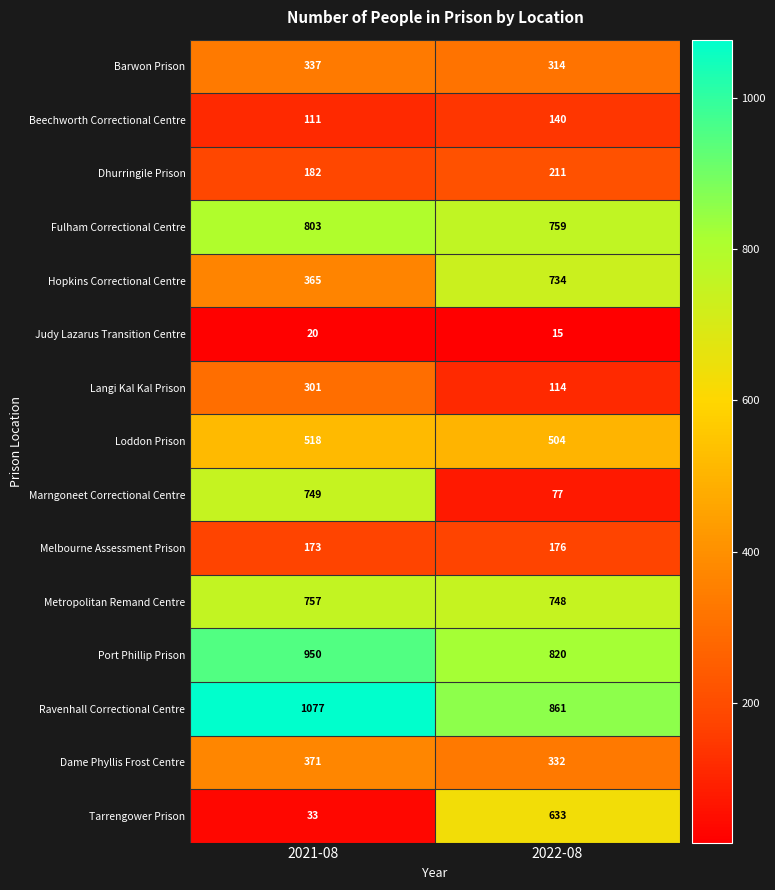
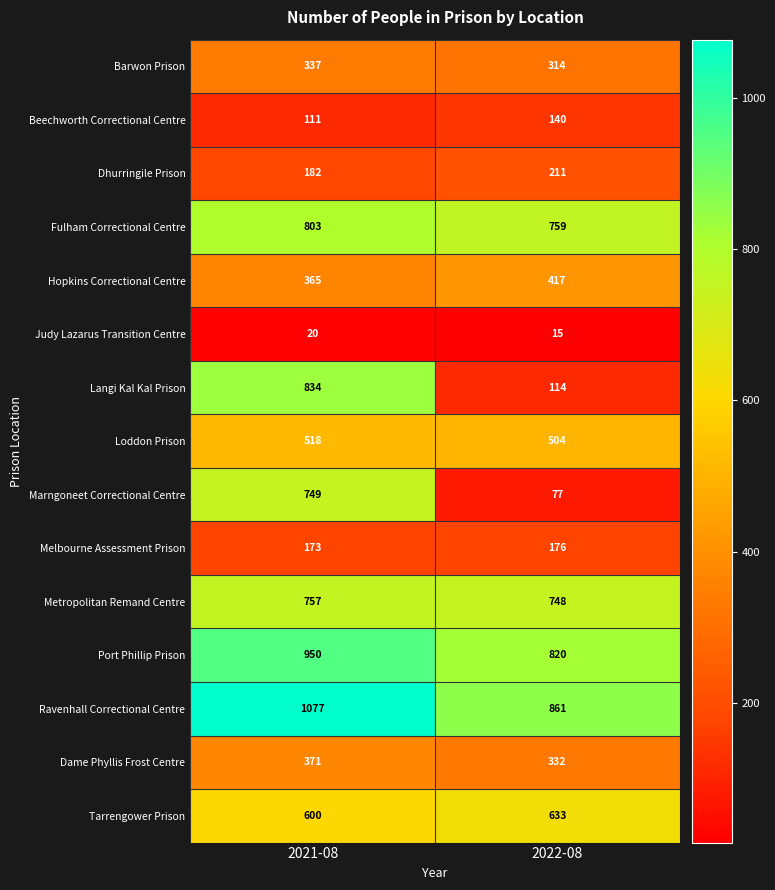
Hopkins Correctional Centre, 2022-08: 734 -> 417
Langi Kal Kal Prison, 2021-08: 301 -> 834
Tarrengower Prison, 2021-08: 33 -> 600
